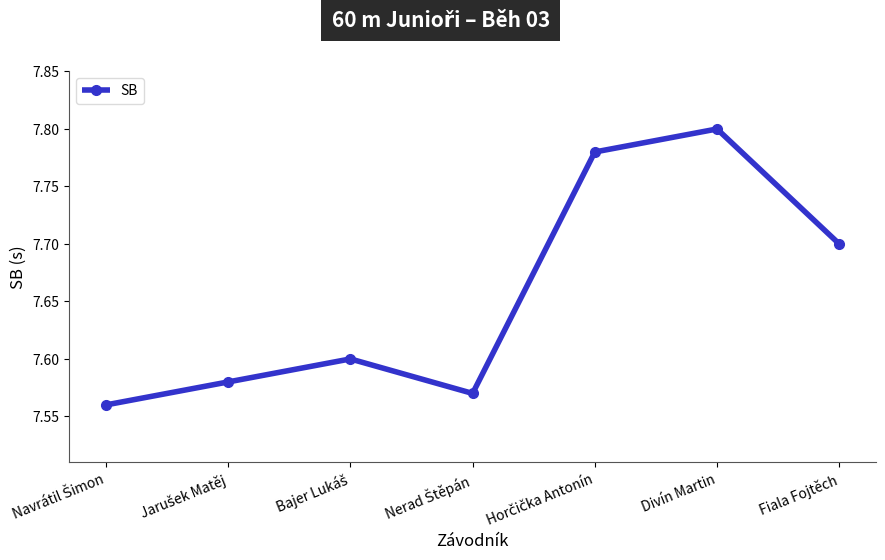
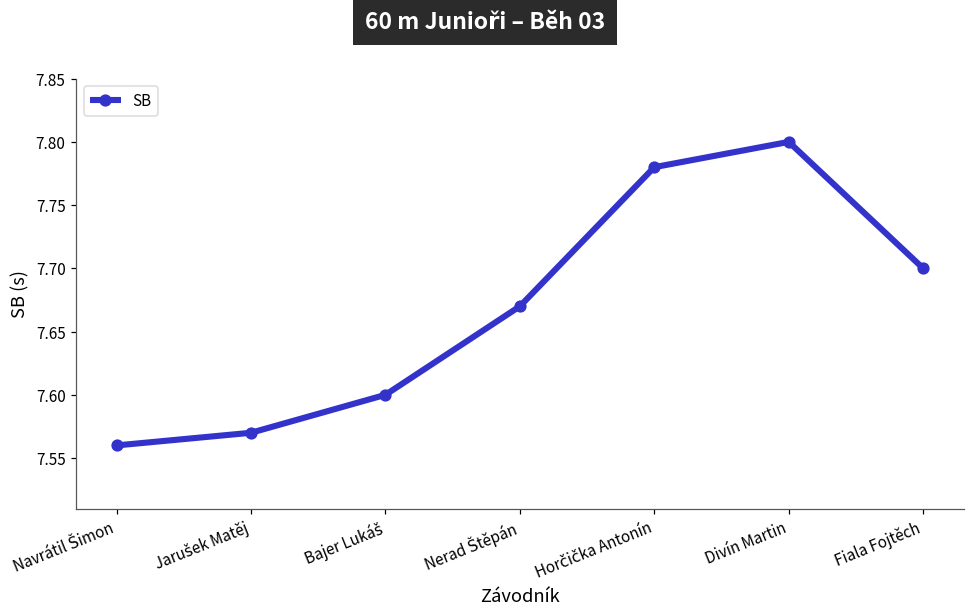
Jarušek Matěj: 7.58 -> 7.57
Nerad Štěpán: 7.57 -> 7.67
